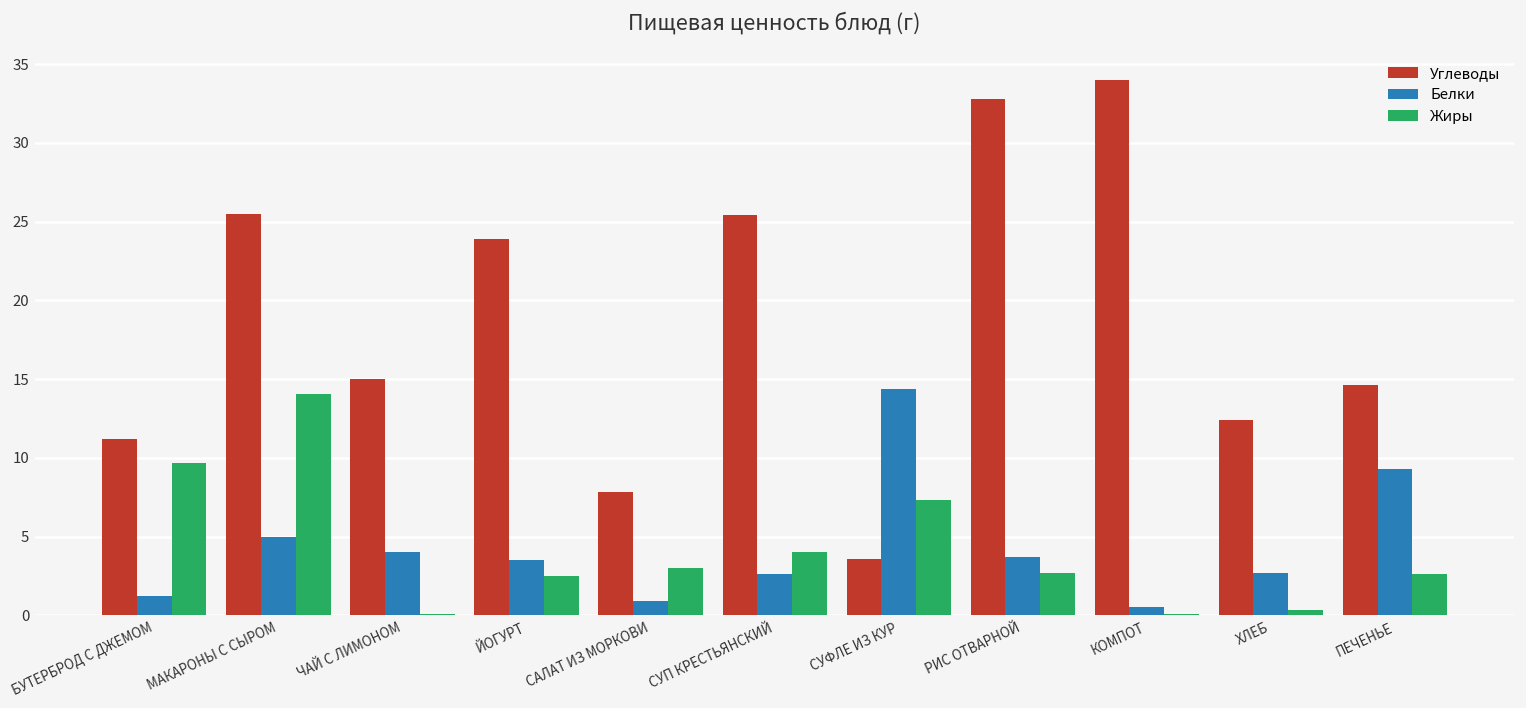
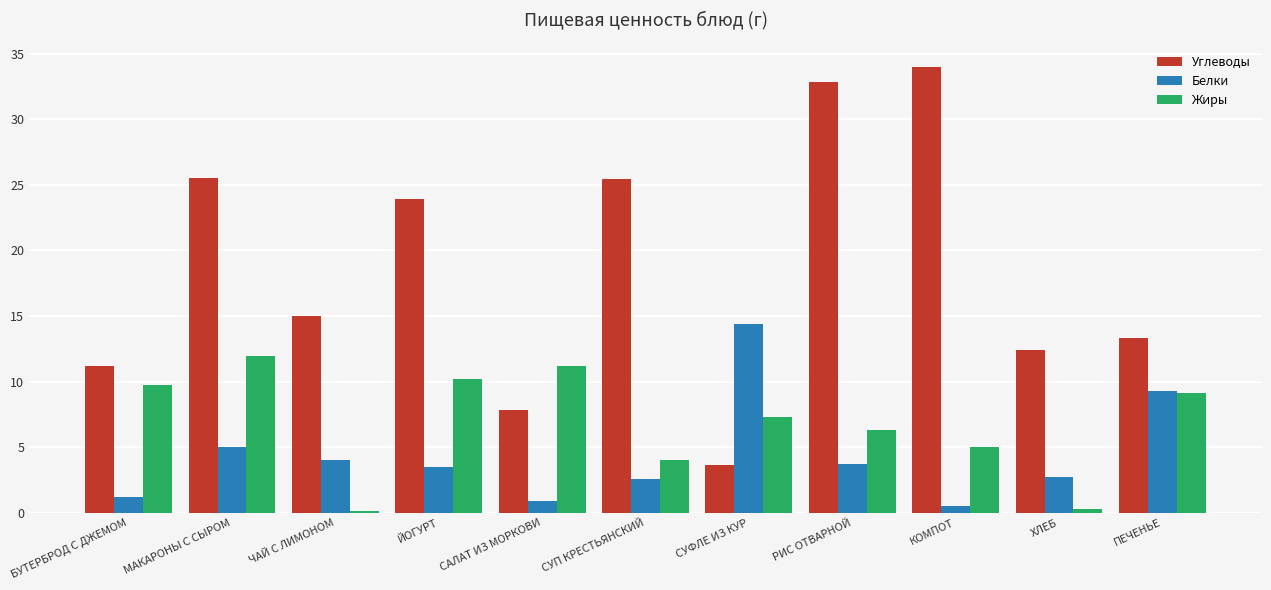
Жиры, МАКАРОНЫ С СЫРОМ: 14.1 -> 11.9
Жиры, ЙОГУРТ: 2.5 -> 10.2
Жиры, САЛАТ ИЗ МОРКОВИ: 3.0 -> 11.2
Жиры, РИС ОТВАРНОЙ: 2.7 -> 6.3
Жиры, КОМПОТ: 0.1 -> 5.0
Углеводы, ПЕЧЕНЬЕ: 14.6 -> 13.3
Жиры, ПЕЧЕНЬЕ: 2.6 -> 9.1
